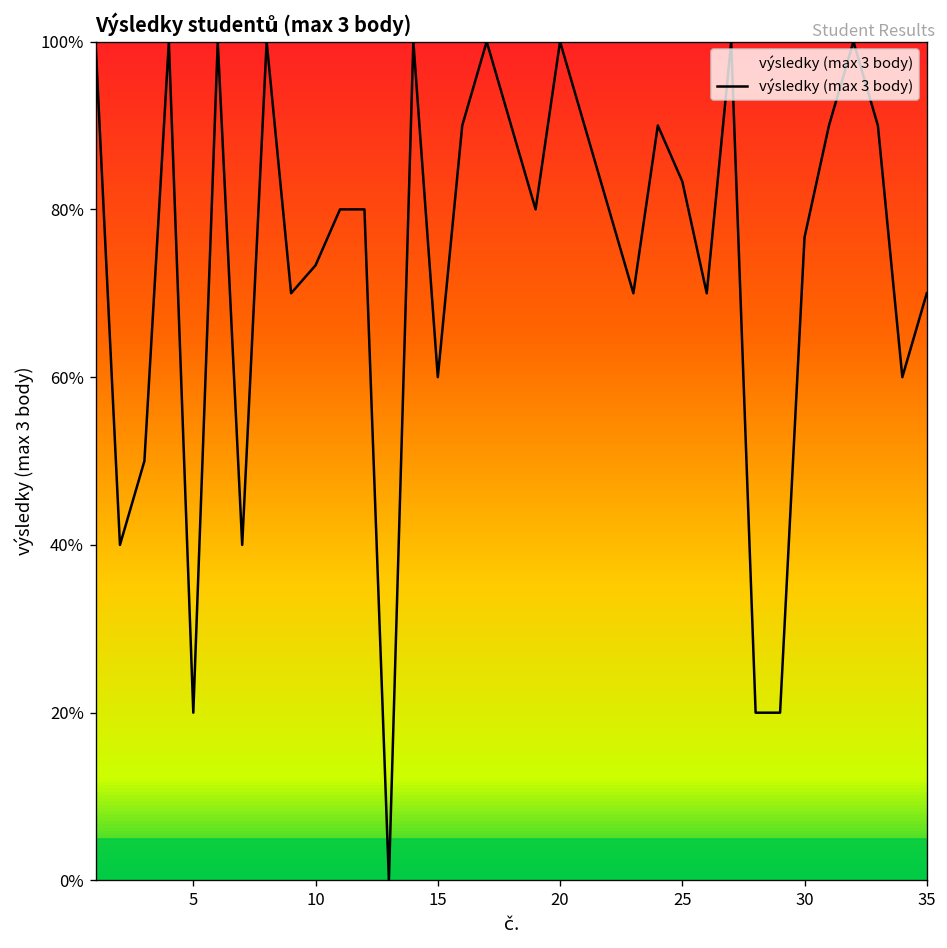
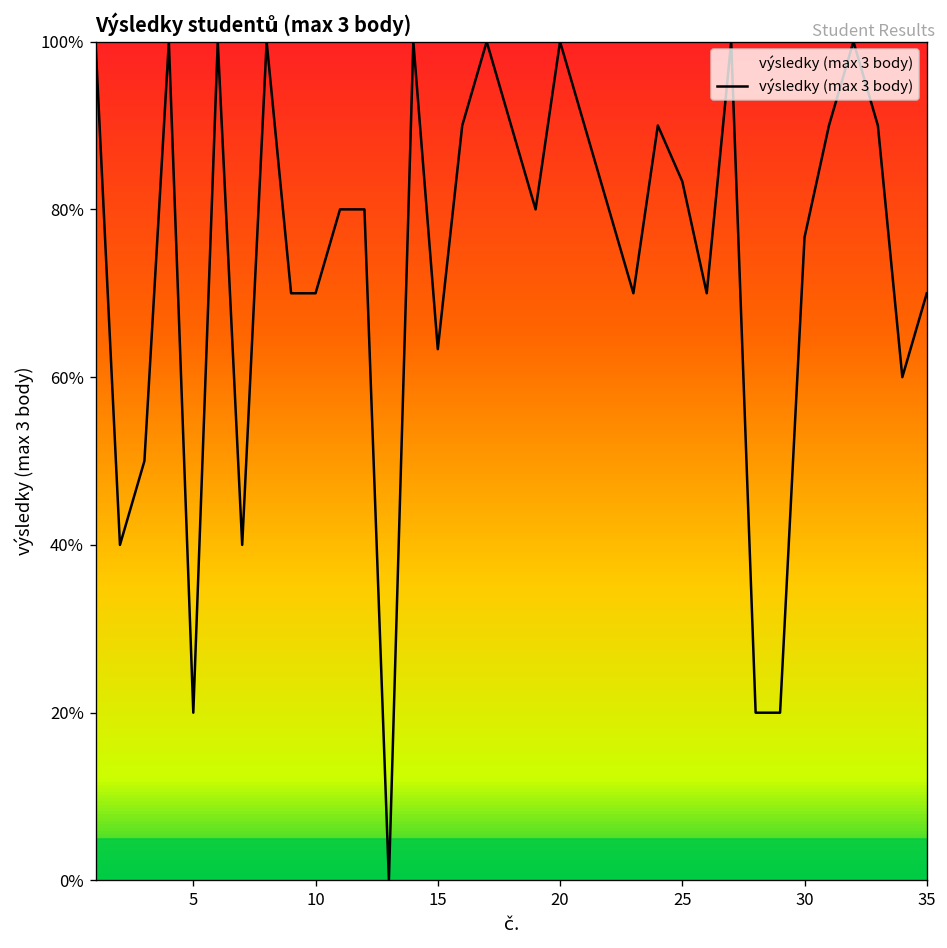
výsledky (max 3 body), 10: 73% -> 70%
výsledky (max 3 body), 15: 60% -> 63%
